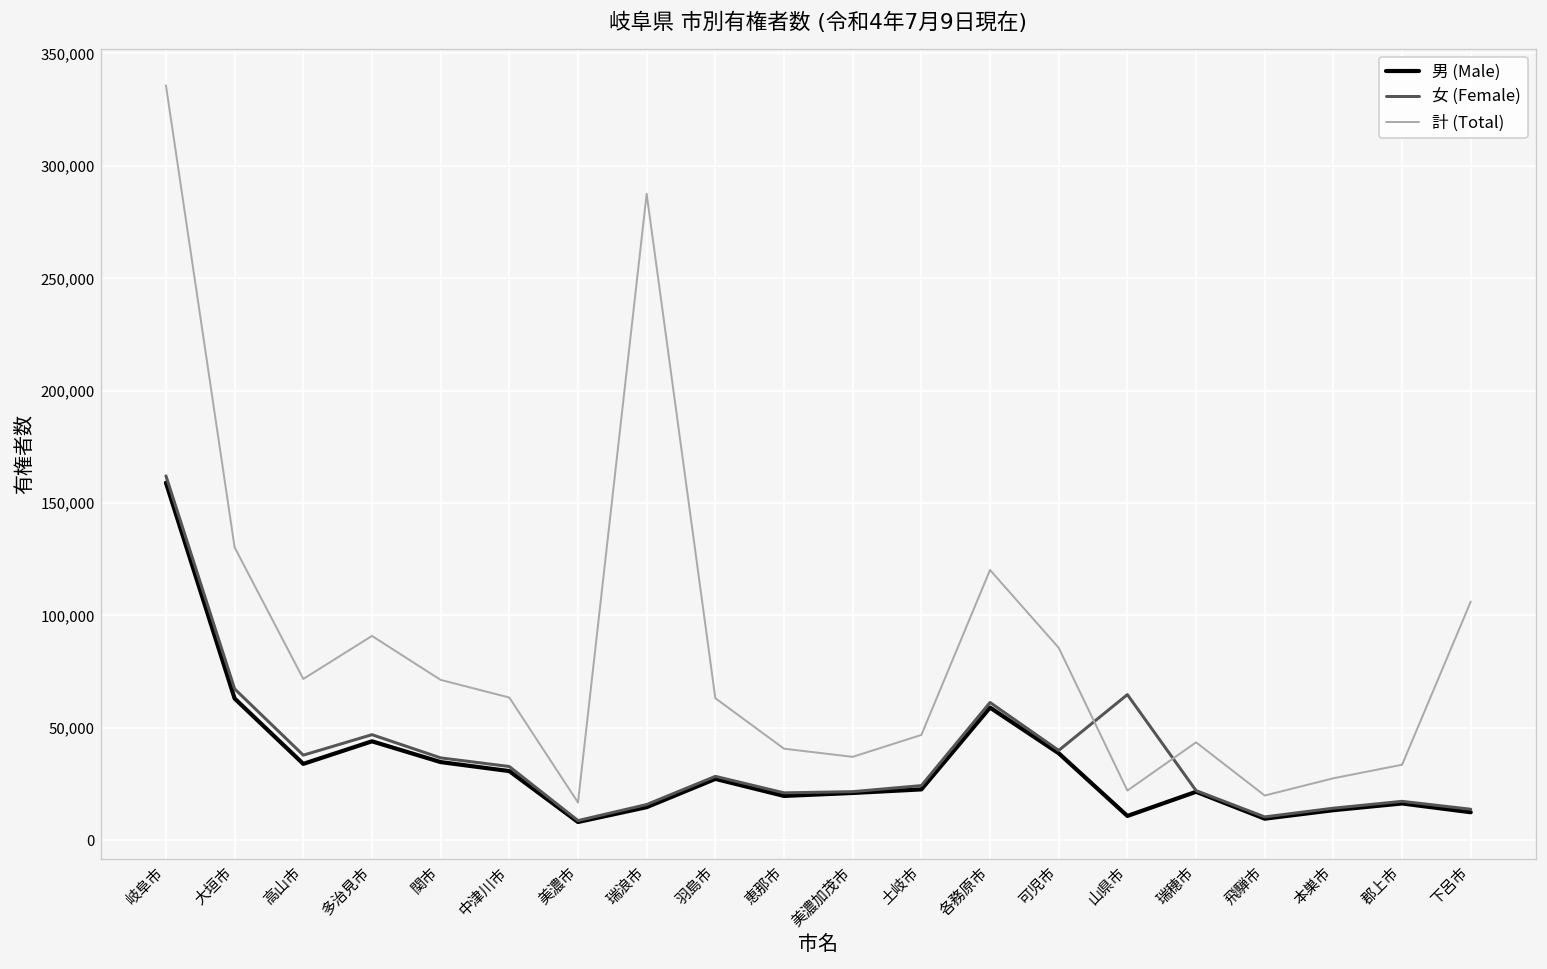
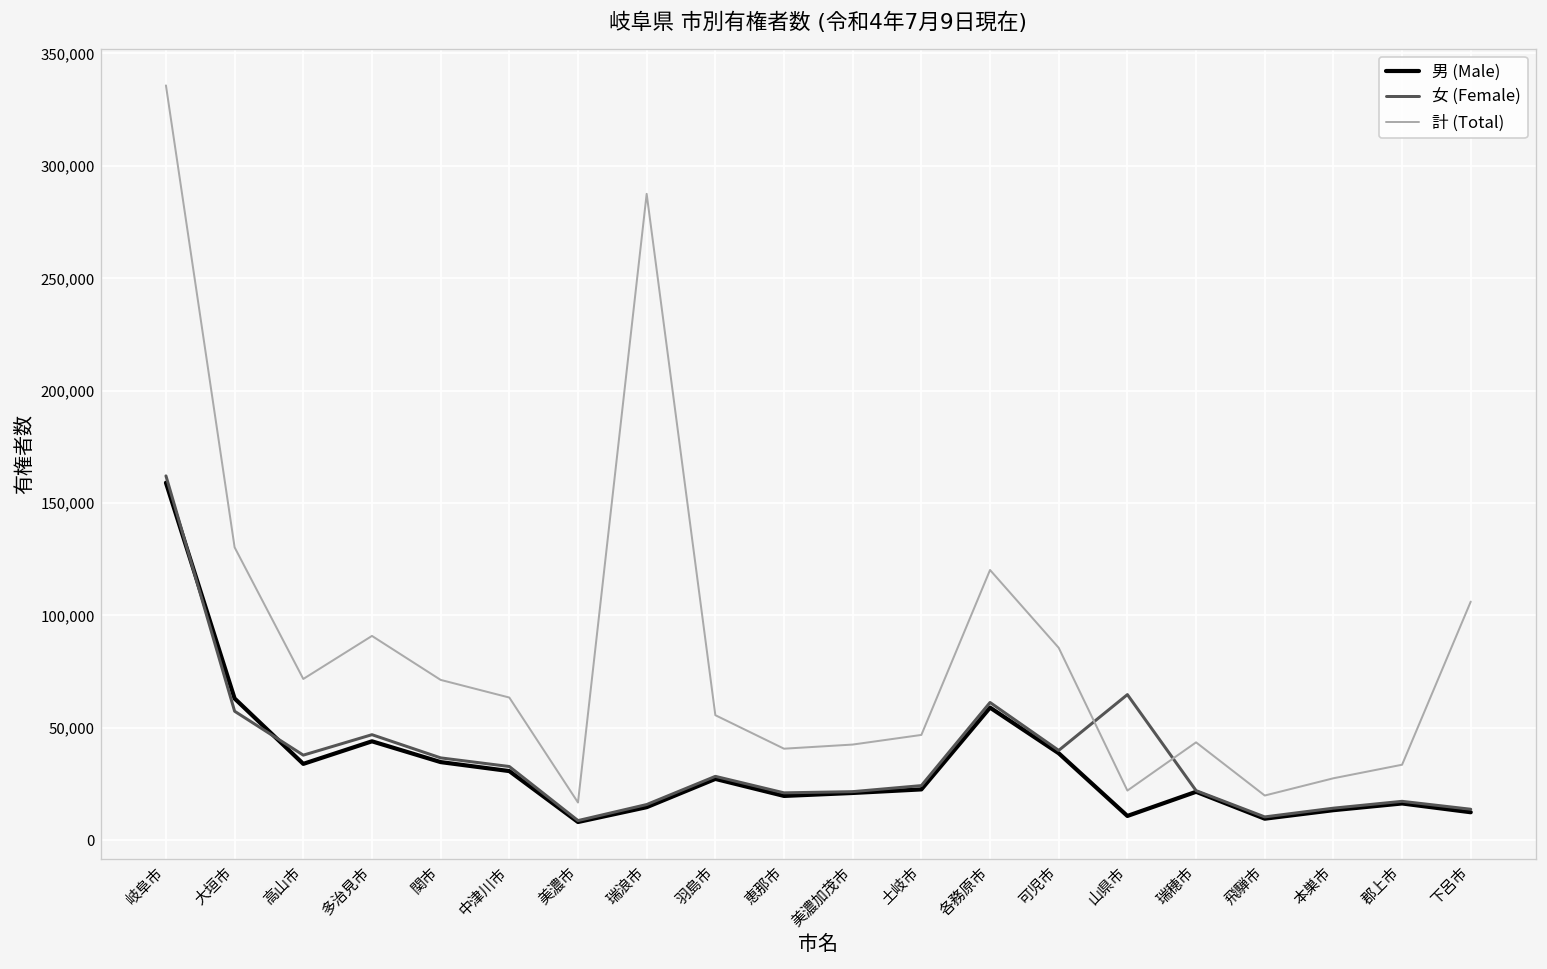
女 (Female), 大垣市: 67,000 -> 57,000
計 (Total), 羽島市: 63,000 -> 56,000
計 (Total), 美濃加茂市: 37,000 -> 42,000
